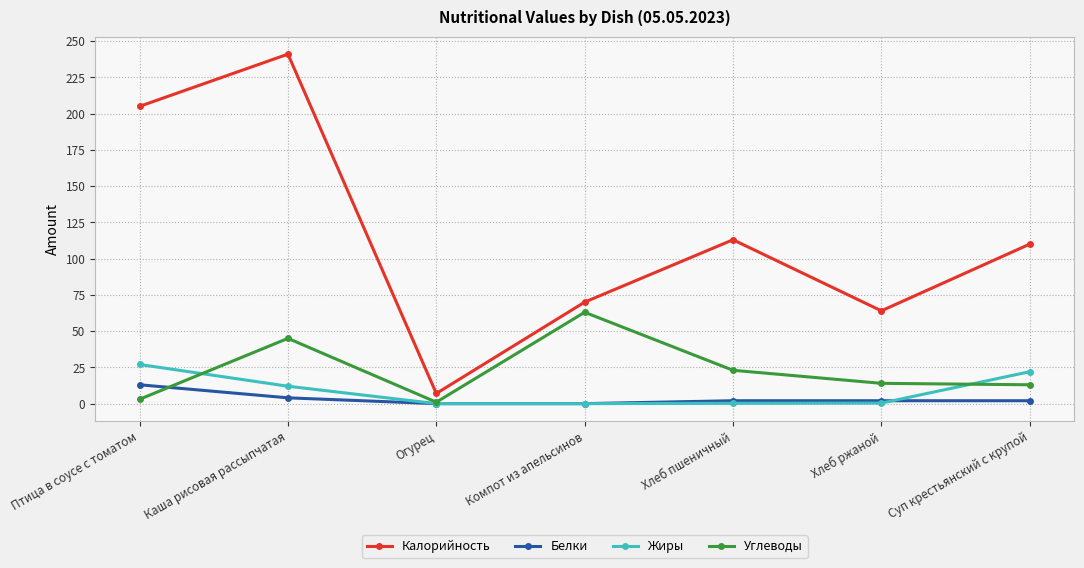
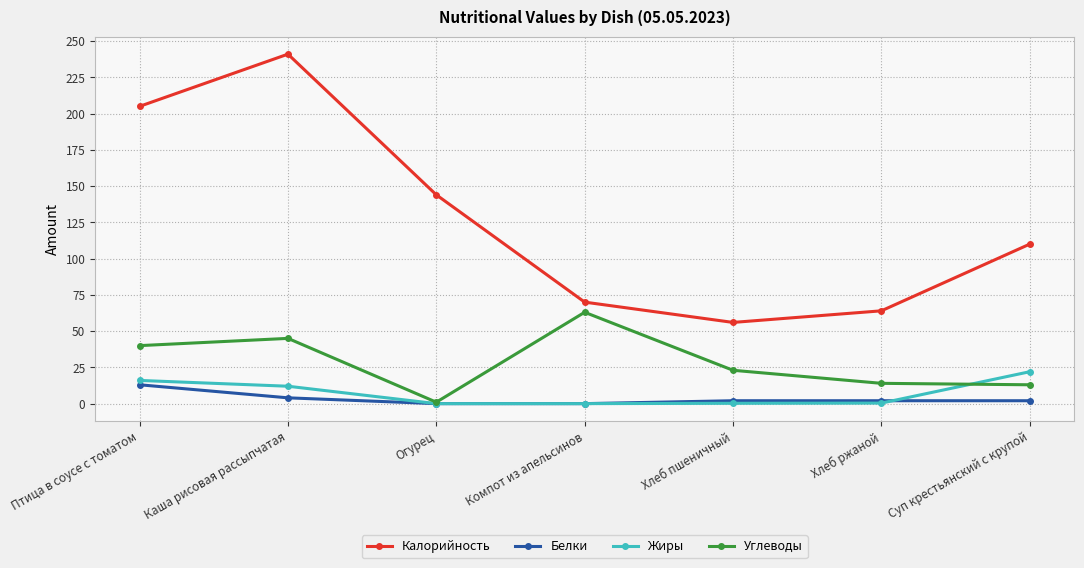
Жиры, Птица в соусе с томатом: 27 -> 16
Углеводы, Птица в соусе с томатом: 3 -> 40
Калорийность, Огурец: 7 -> 144
Калорийность, Хлеб пшеничный: 113 -> 56
